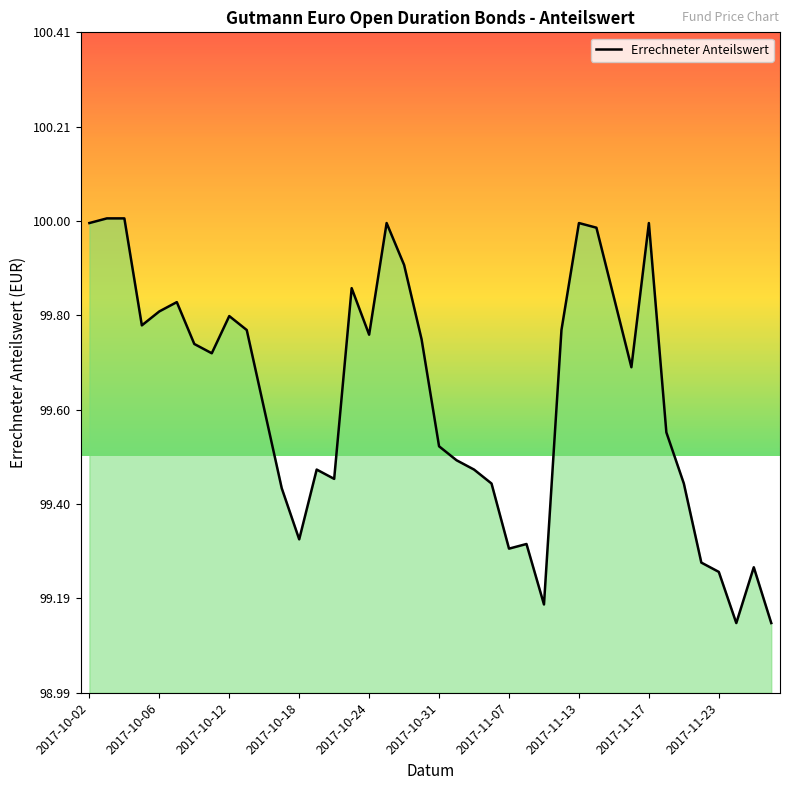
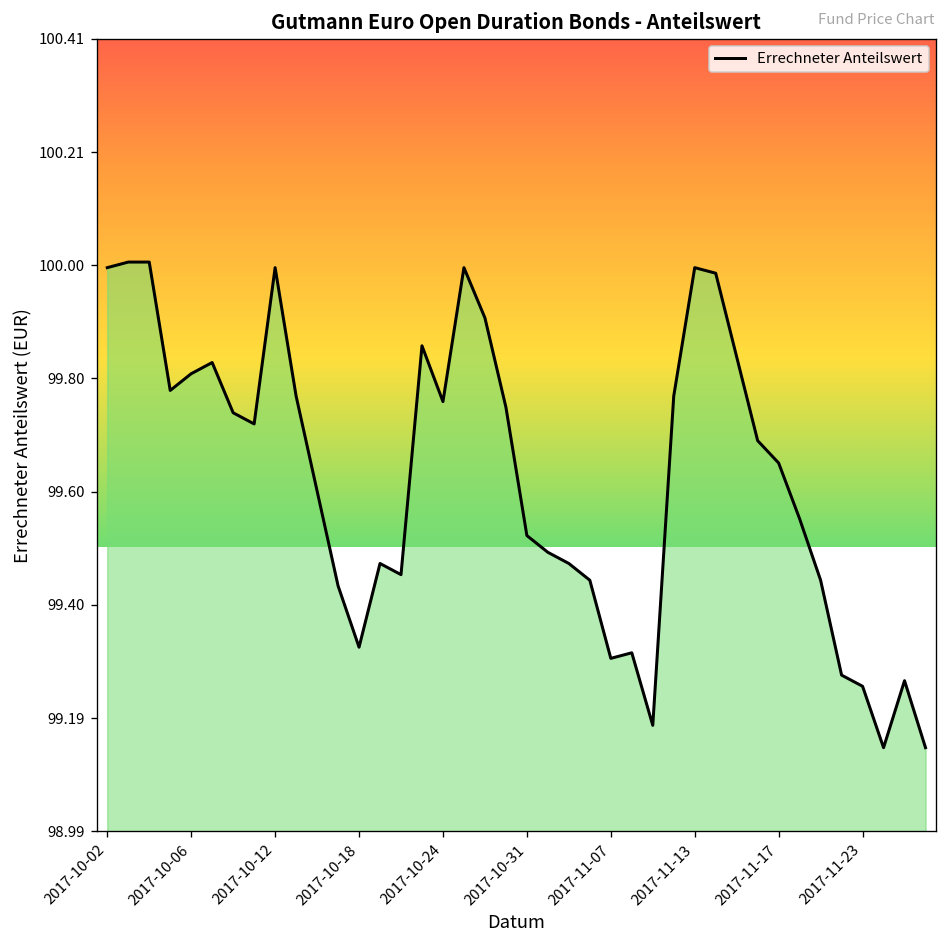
2017-10-12: 99.8 -> 100.0
2017-11-17: 100.00 -> 99.65
